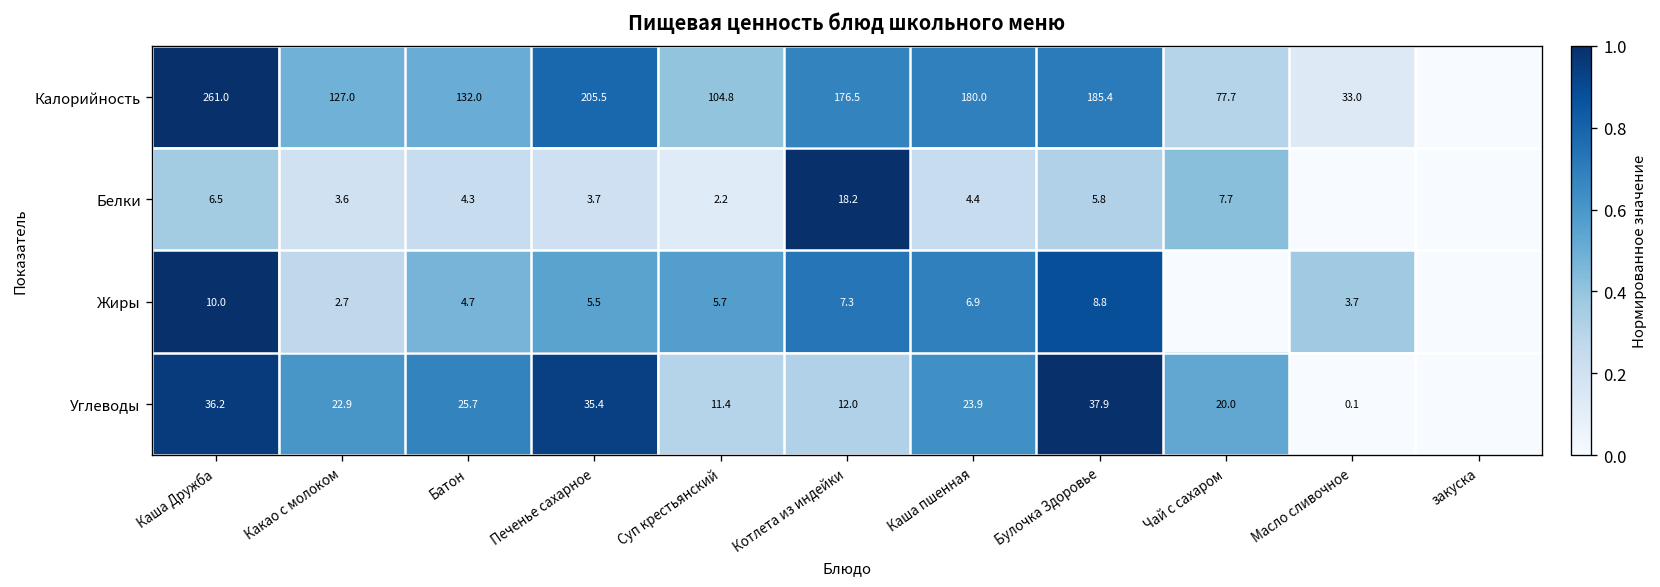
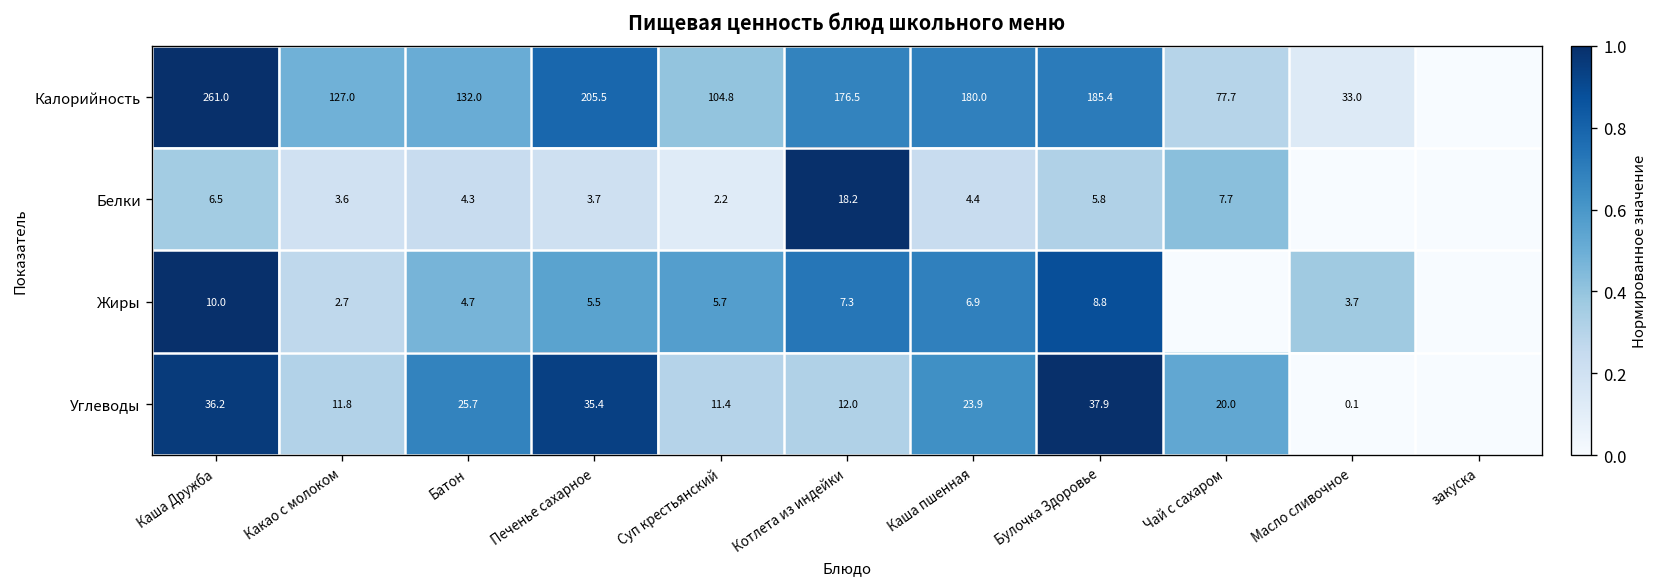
Углеводы, Какао с молоком: 22.9 -> 11.8
